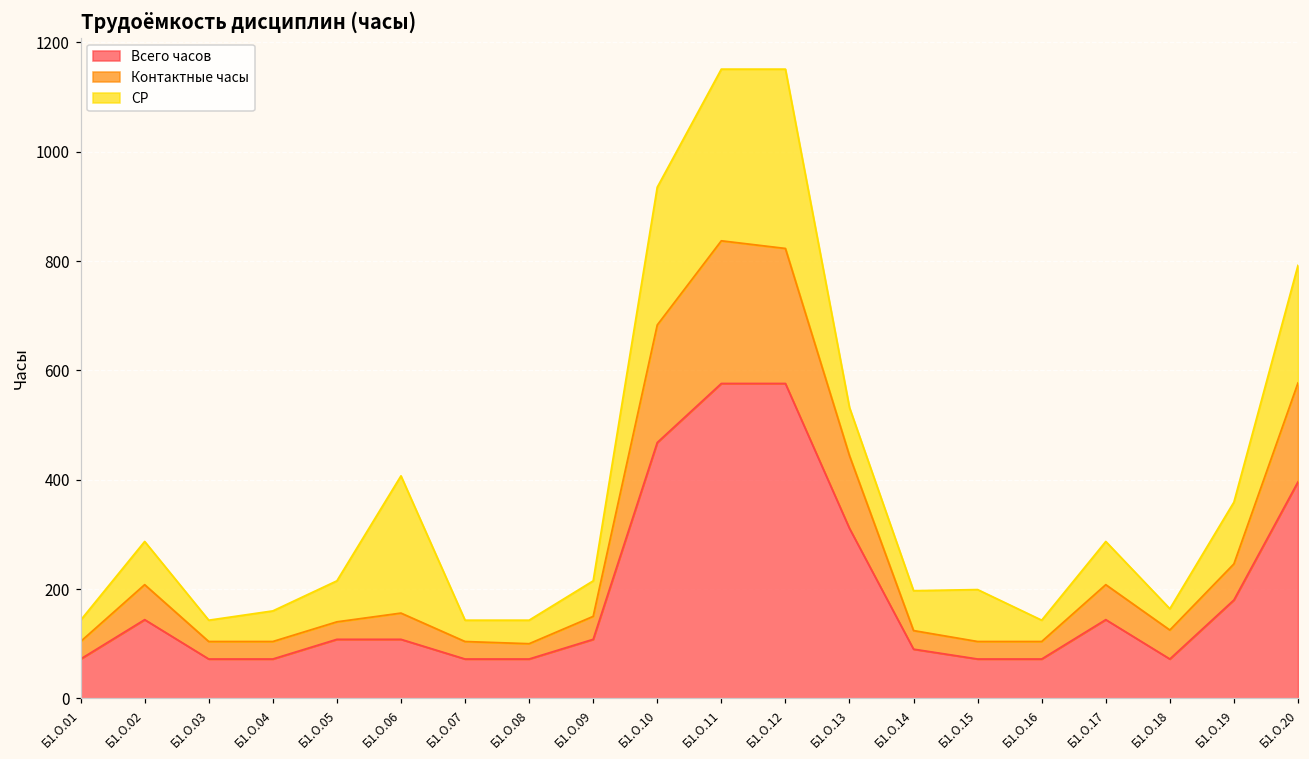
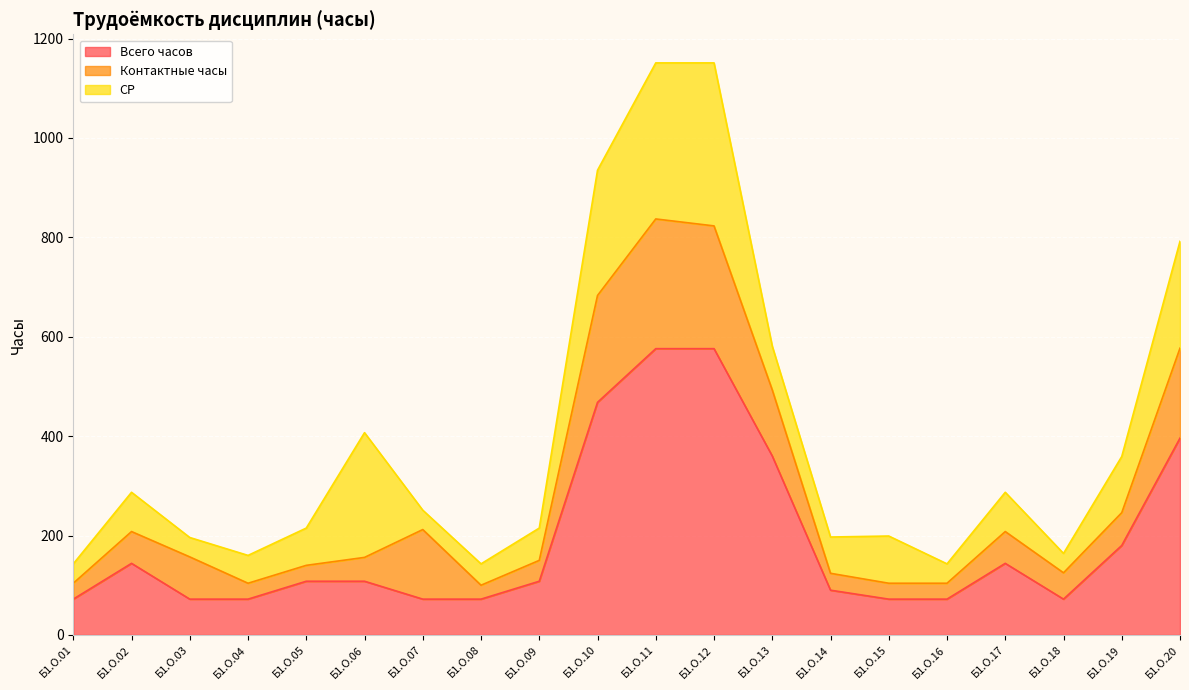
Контактные часы, Б1.О.03: 30 -> 90
Контактные часы, Б1.О.07: 30 -> 140
Всего часов, Б1.О.13: 310 -> 360
